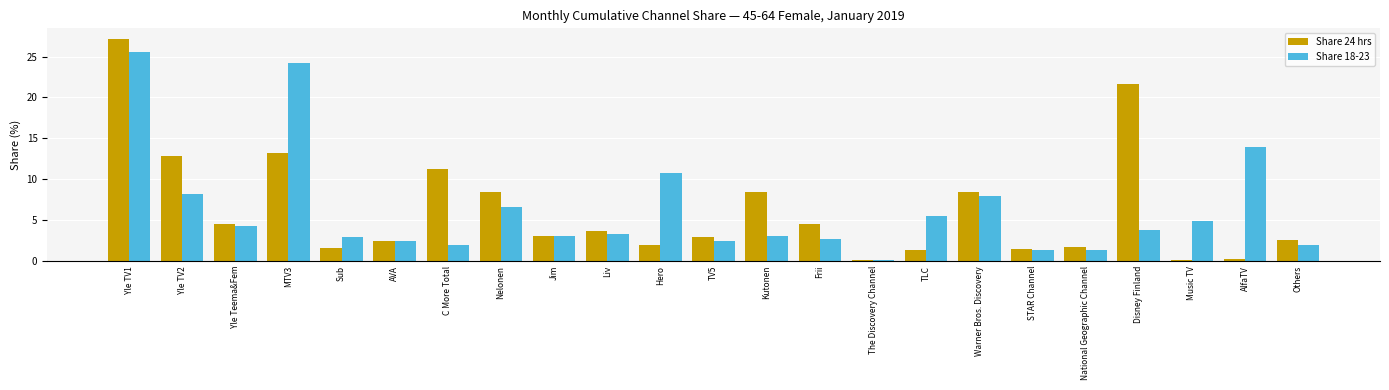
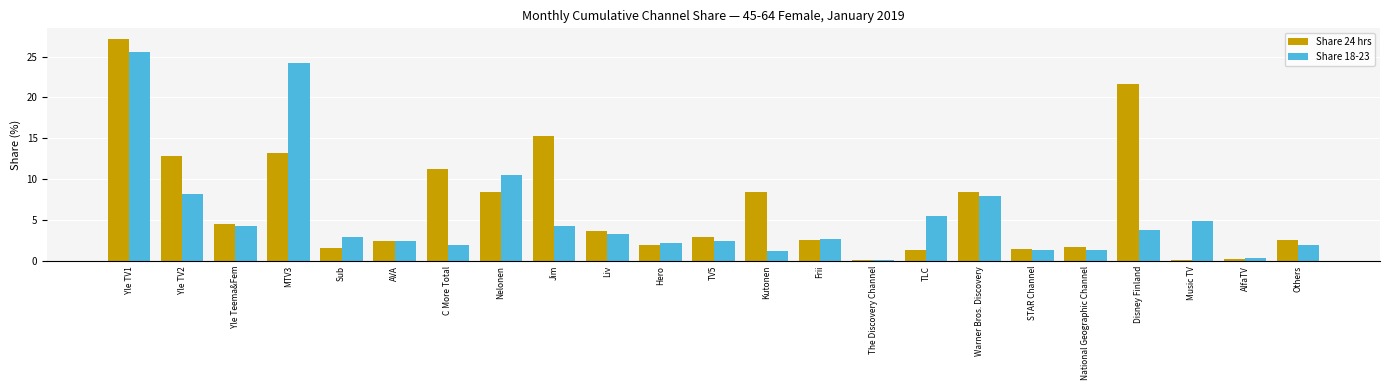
Share 18-23, Nelonen: 7 -> 11
Share 24 hrs, Jim: 3 -> 15
Share 18-23, Jim: 3 -> 4
Share 18-23, Hero: 11 -> 2
Share 18-23, Kutonen: 3 -> 1
Share 24 hrs, Frii: 5 -> 3
Share 18-23, AlfaTV: 14 -> 0
